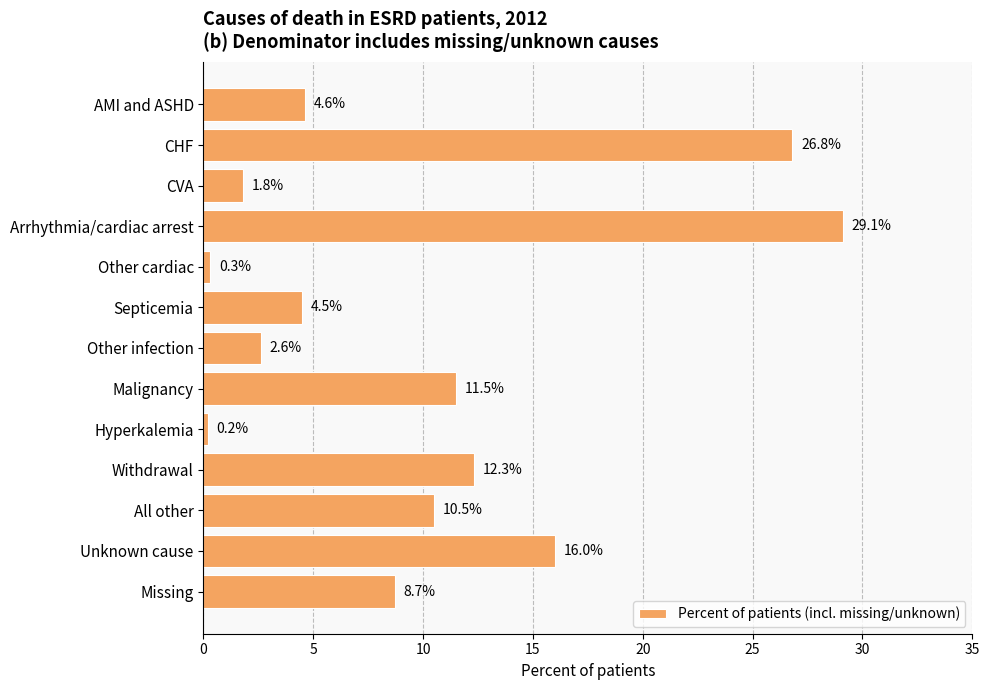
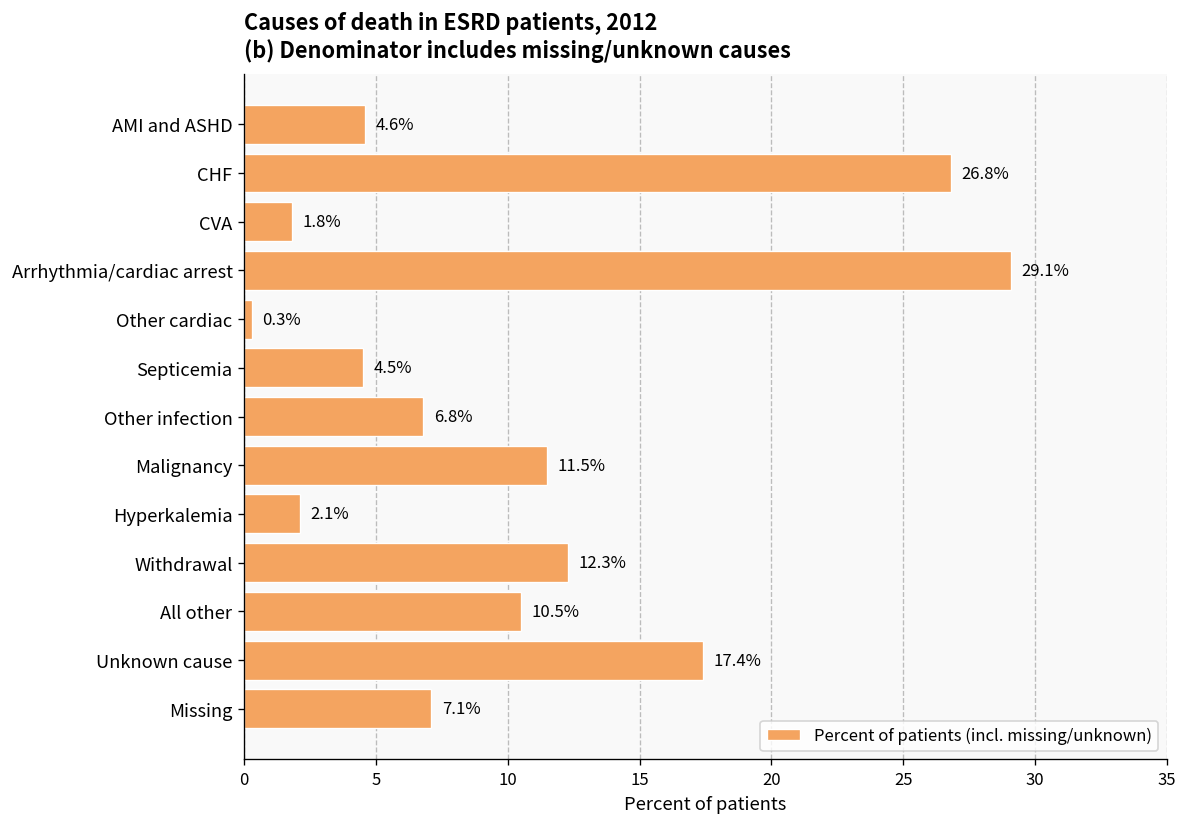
Other infection: 2.6% -> 6.8%
Hyperkalemia: 0.2% -> 2.1%
Unknown cause: 16.0% -> 17.4%
Missing: 8.7% -> 7.1%
